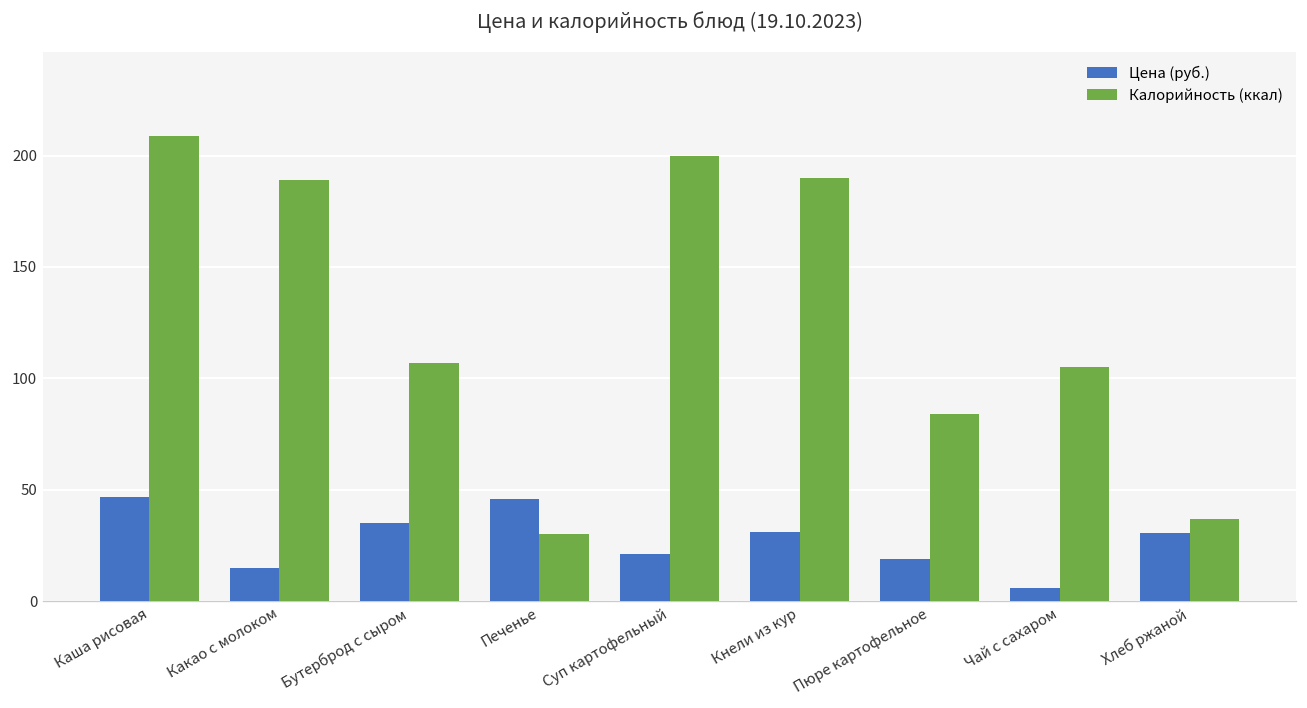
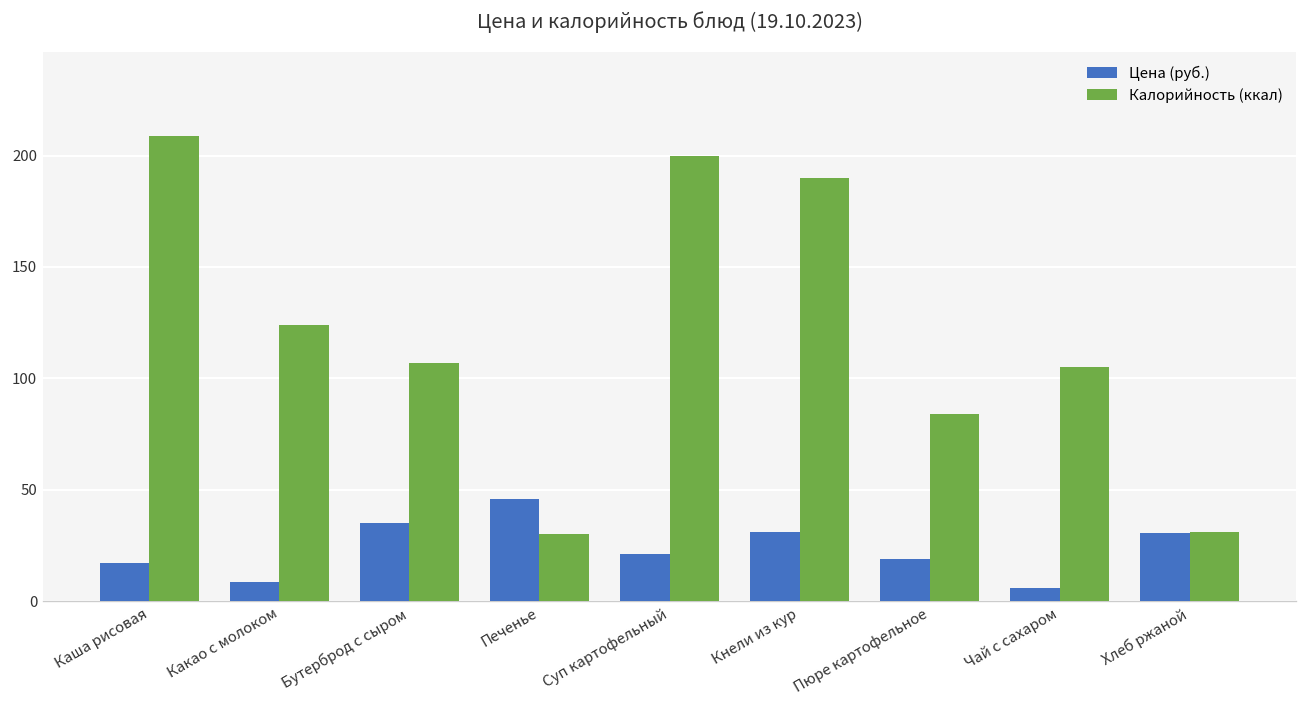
Цена (руб.), Каша рисовая: 47 -> 17
Цена (руб.), Какао с молоком: 15 -> 9
Калорийность (ккал), Какао с молоком: 189 -> 124
Калорийность (ккал), Хлеб ржаной: 37 -> 31
